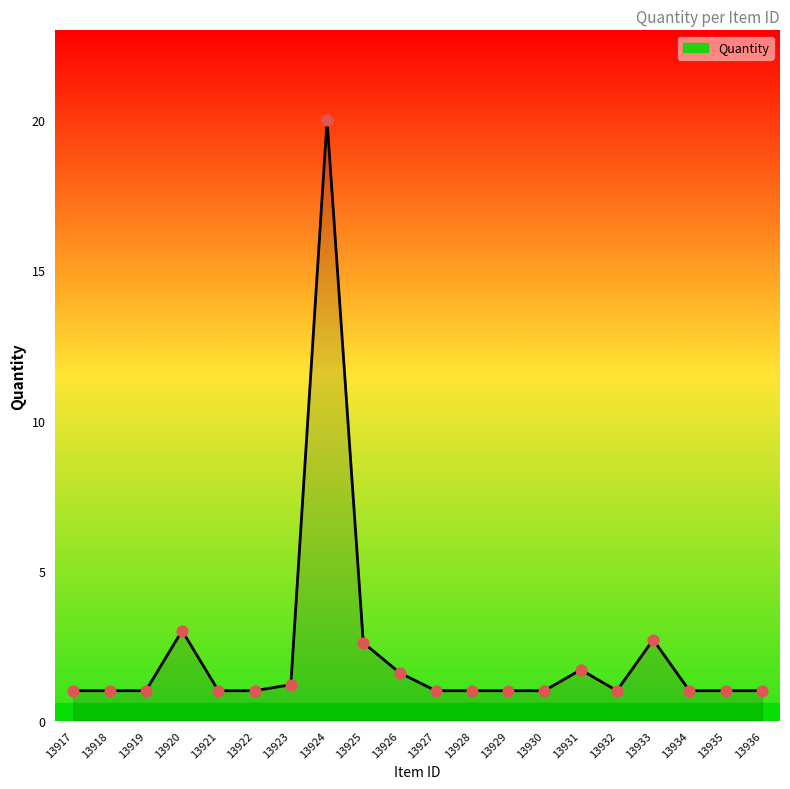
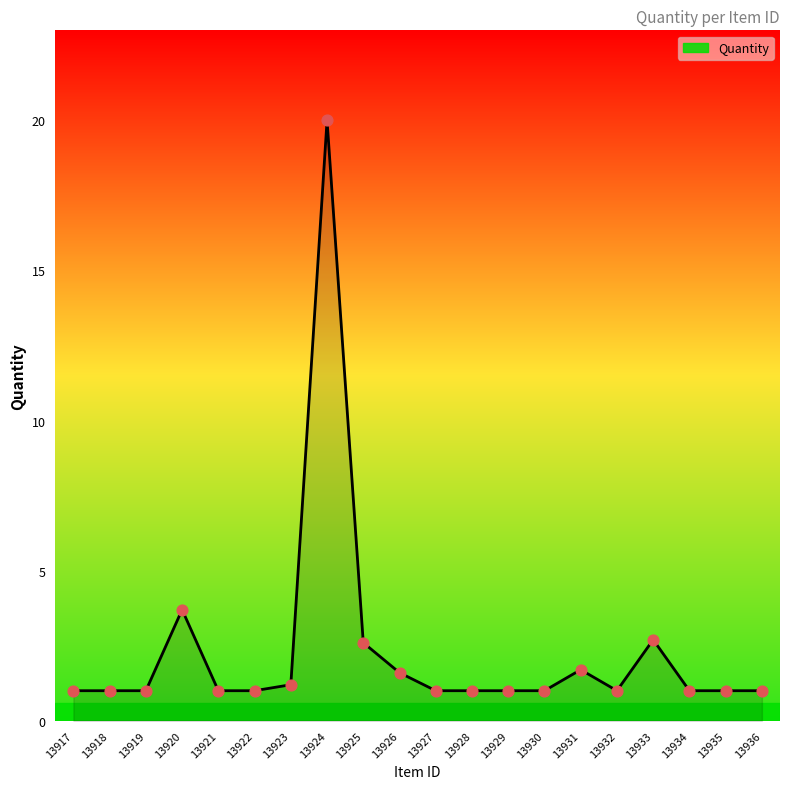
13920: 3.0 -> 3.7
